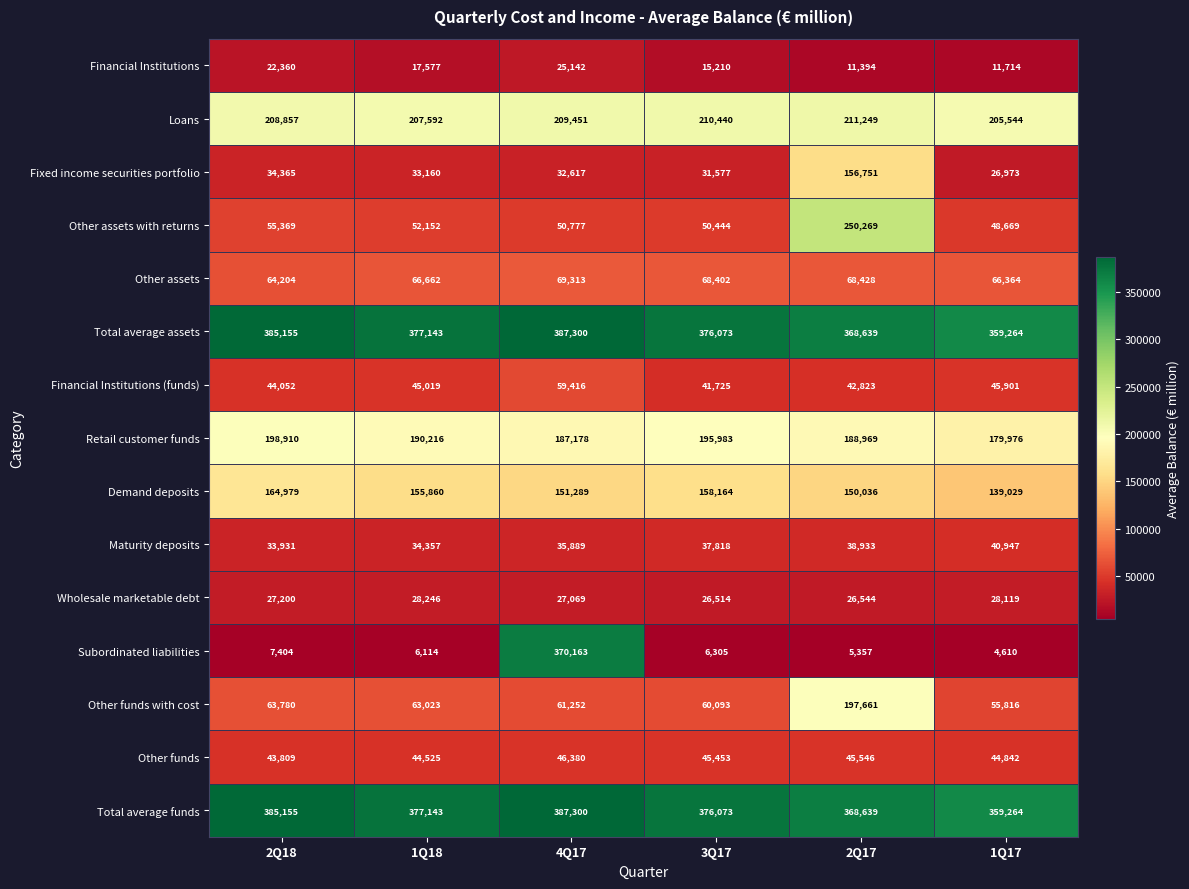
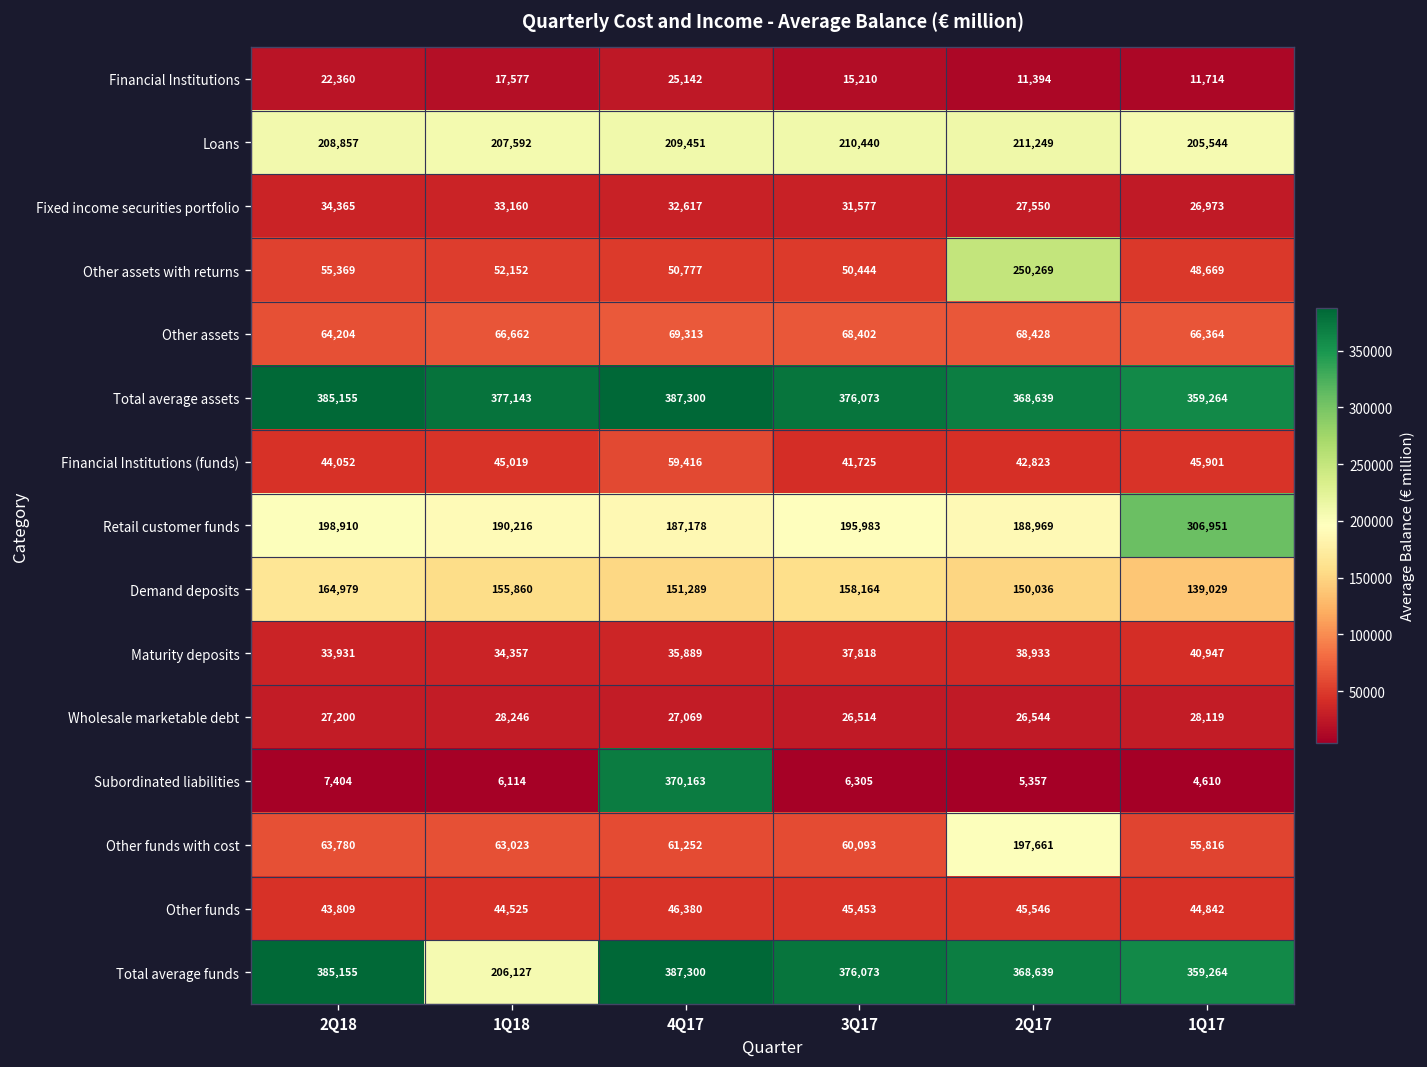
Fixed income securities portfolio, 2Q17: 156,751 -> 27,550
Retail customer funds, 1Q17: 179,976 -> 306,951
Total average funds, 1Q18: 377,143 -> 206,127
